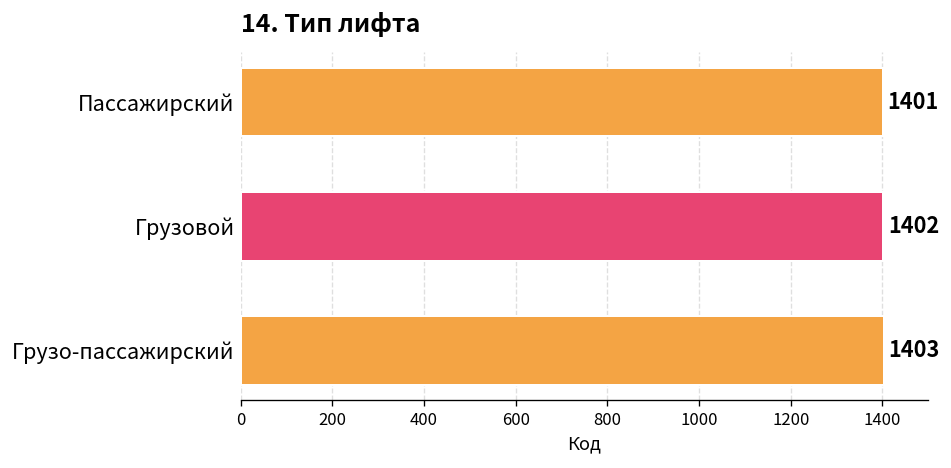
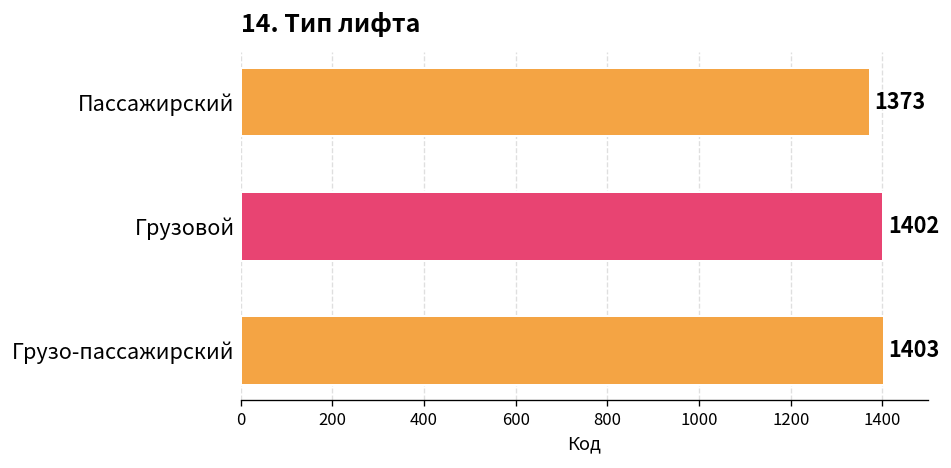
Пассажирский: 1401 -> 1373
